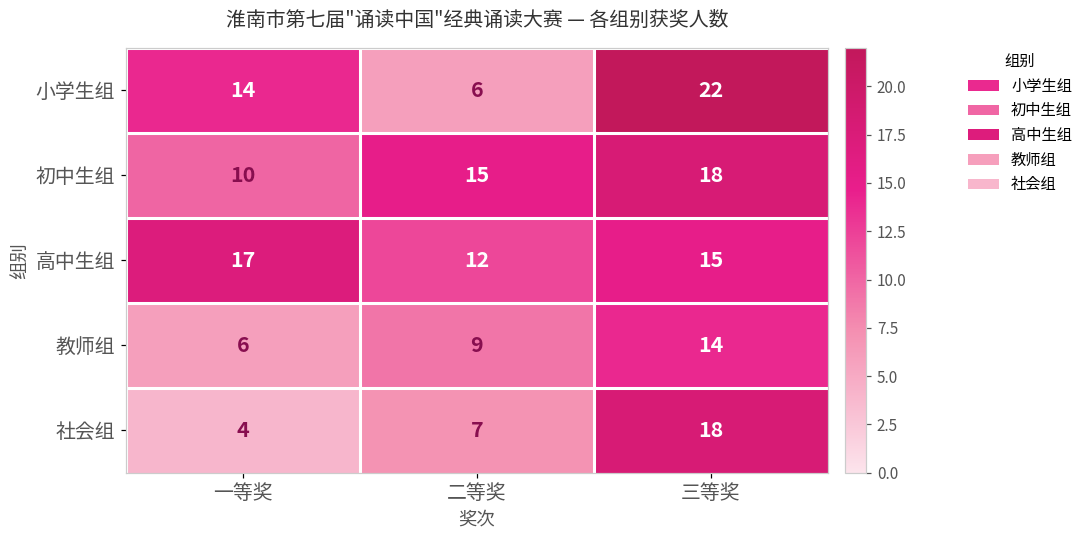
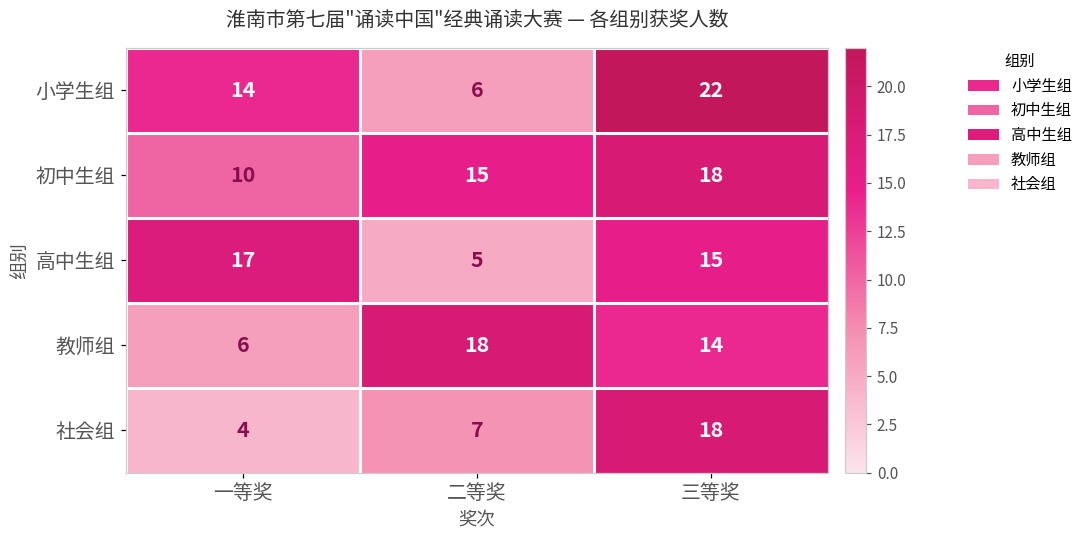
高中生组, 二等奖: 12 -> 5
教师组, 二等奖: 9 -> 18
